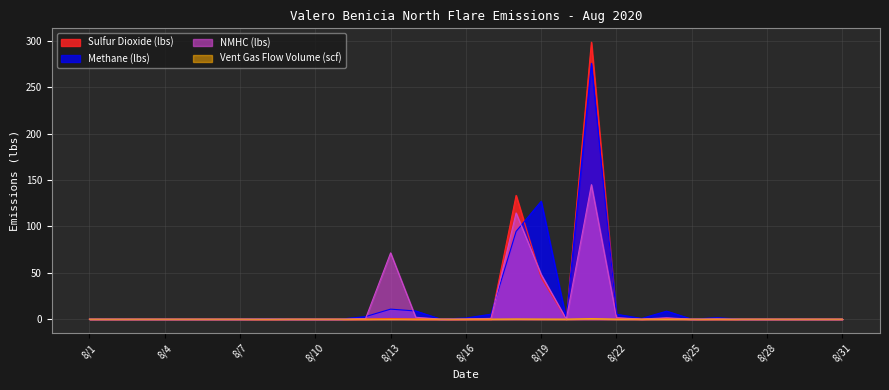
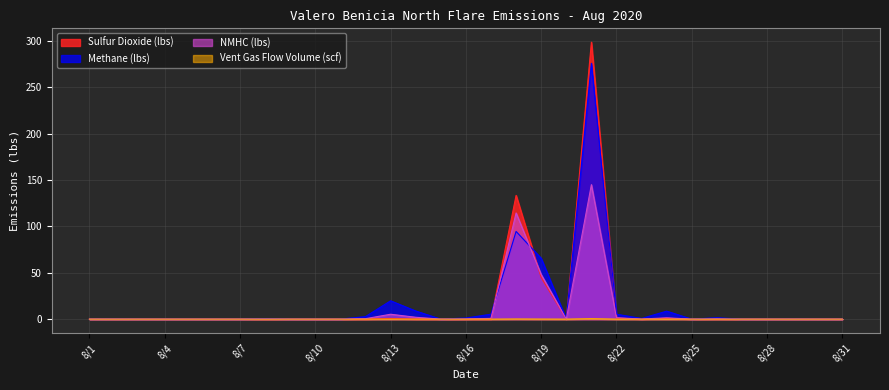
Methane (lbs), 8/13: 10 -> 20
NMHC (lbs), 8/13: 70 -> 10
Methane (lbs), 8/19: 130 -> 70
